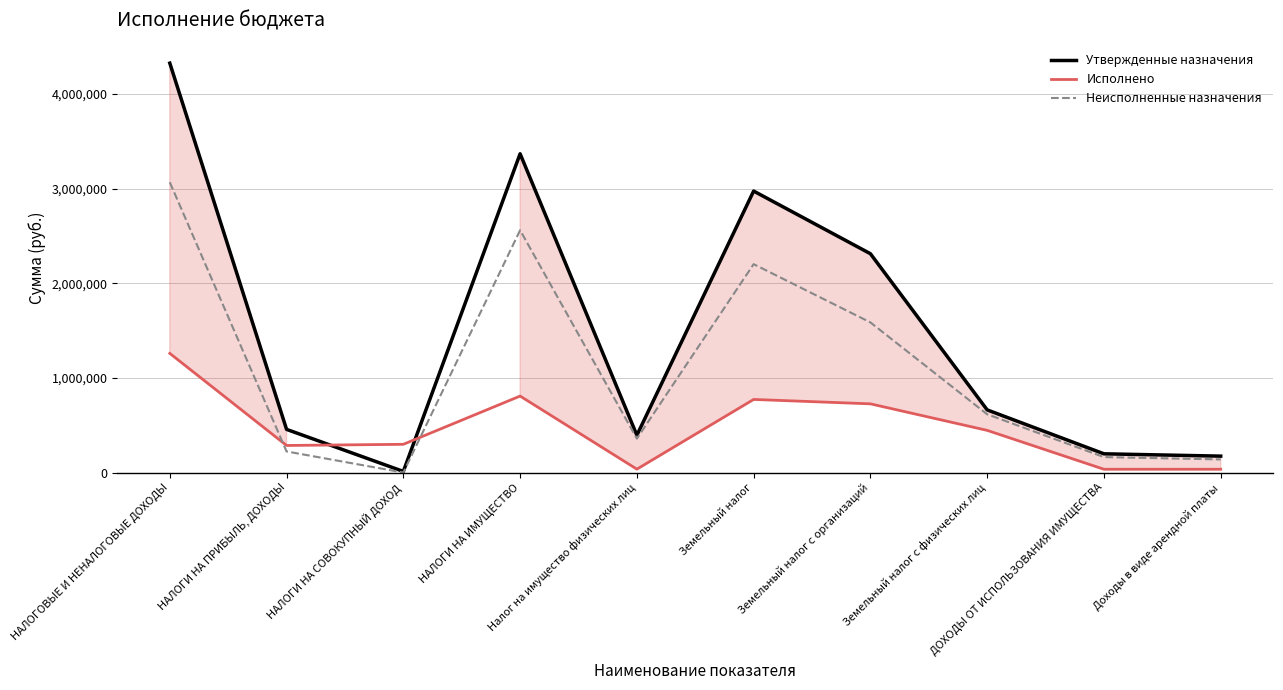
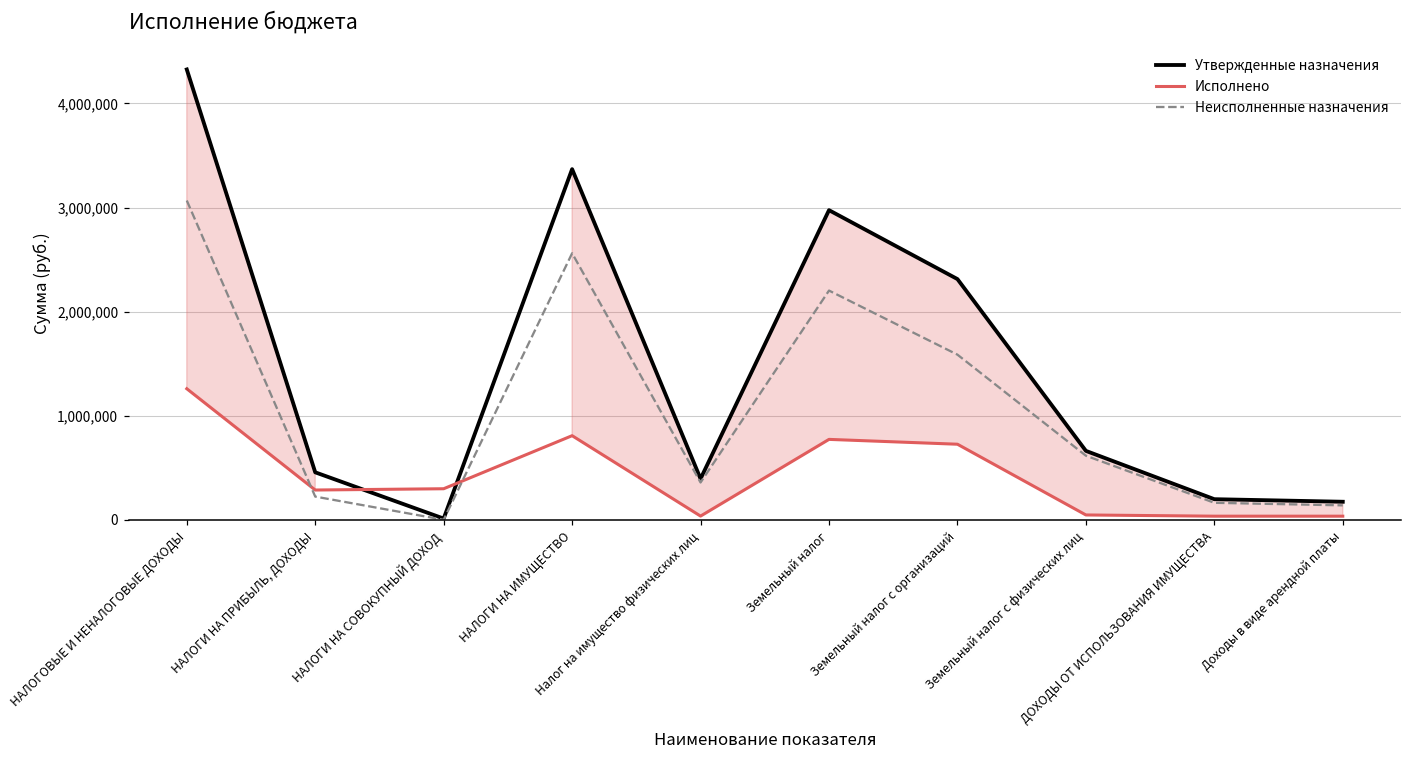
Исполнено, Земельный налог с физических лиц: 400,000 -> 0
